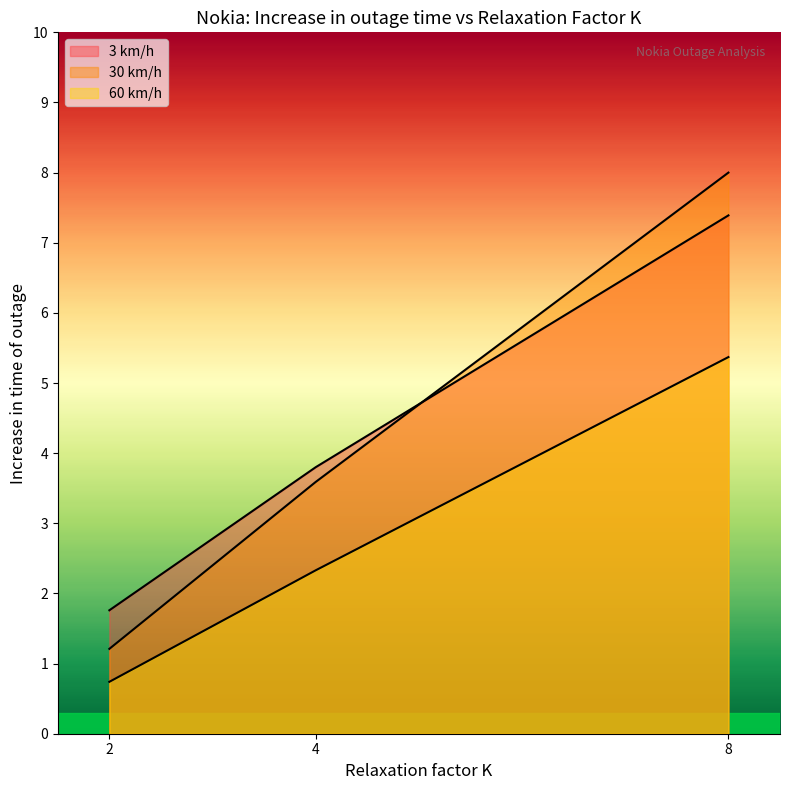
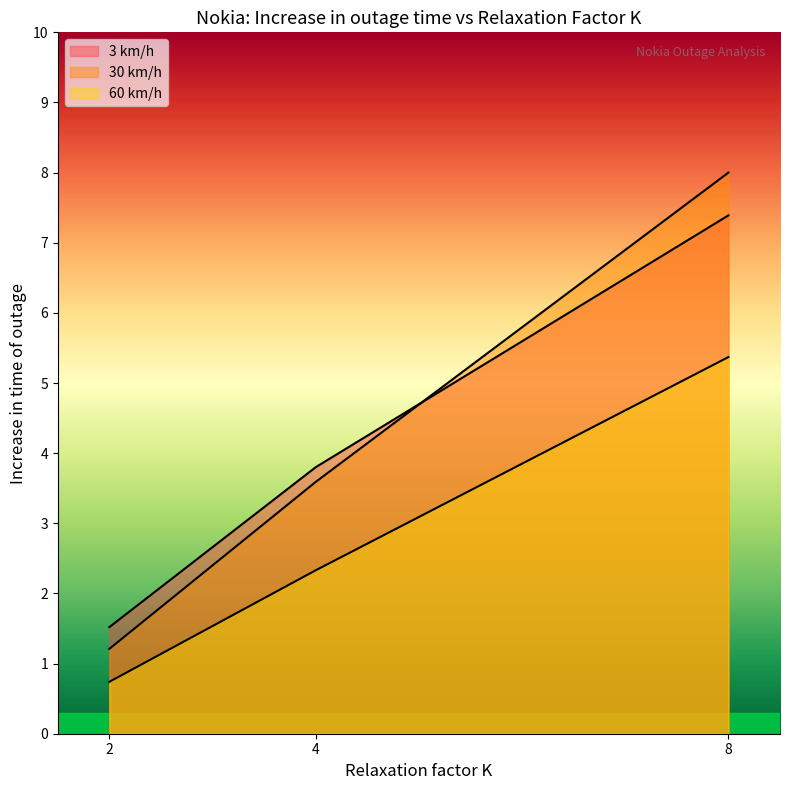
3 km/h, 2: 1.8 -> 1.5
